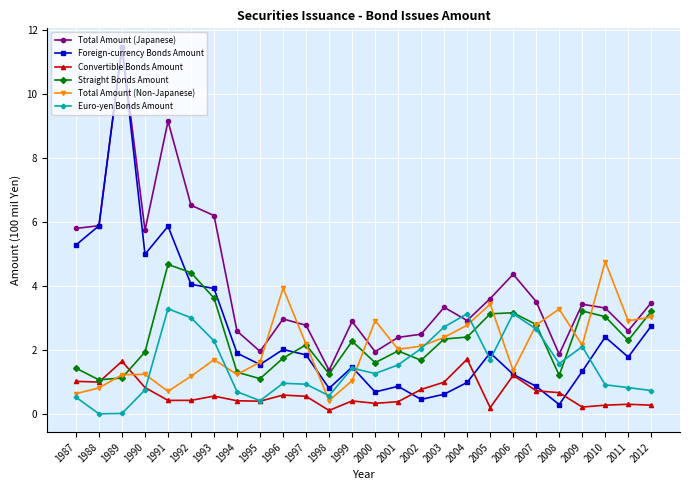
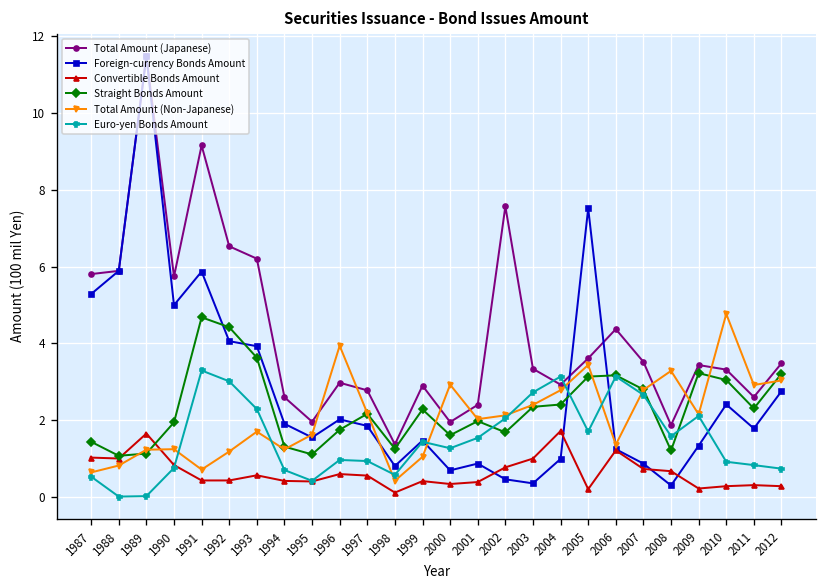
Total Amount (Japanese), 2002: 2.5 -> 7.6
Foreign-currency Bonds Amount, 2003: 0.6 -> 0.3
Foreign-currency Bonds Amount, 2005: 1.9 -> 7.5
